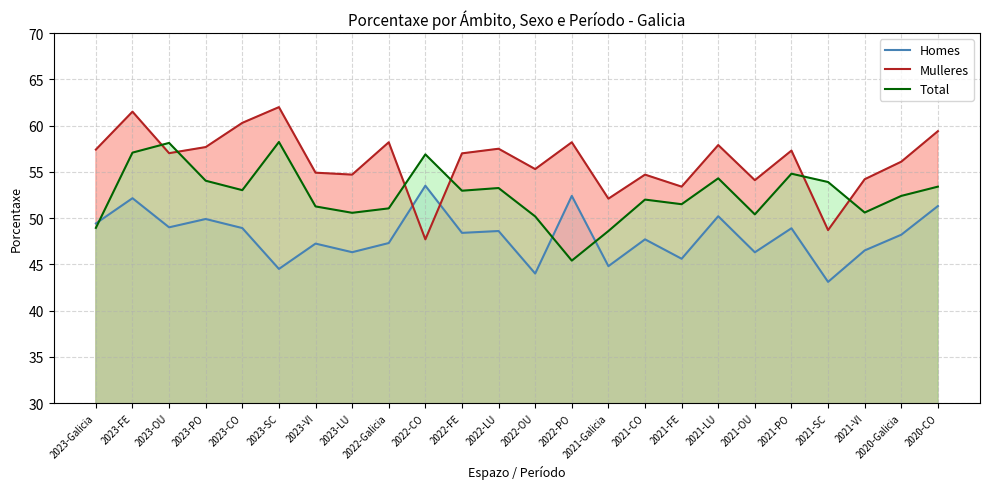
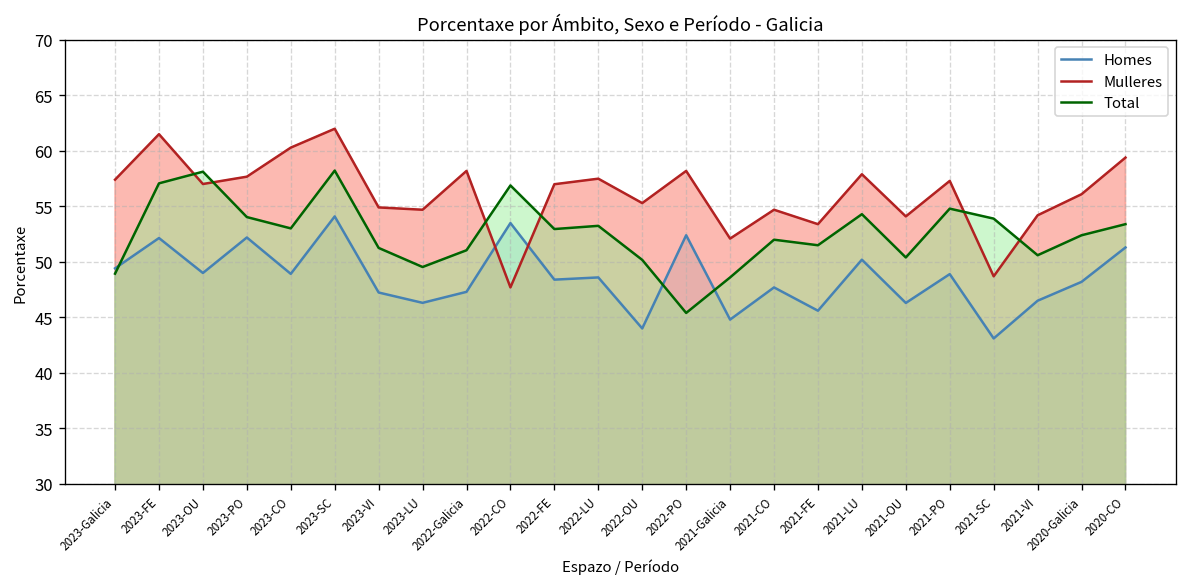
Homes, 2023-PO: 50 -> 52
Homes, 2023-SC: 45 -> 54
Total, 2023-LU: 51 -> 50
